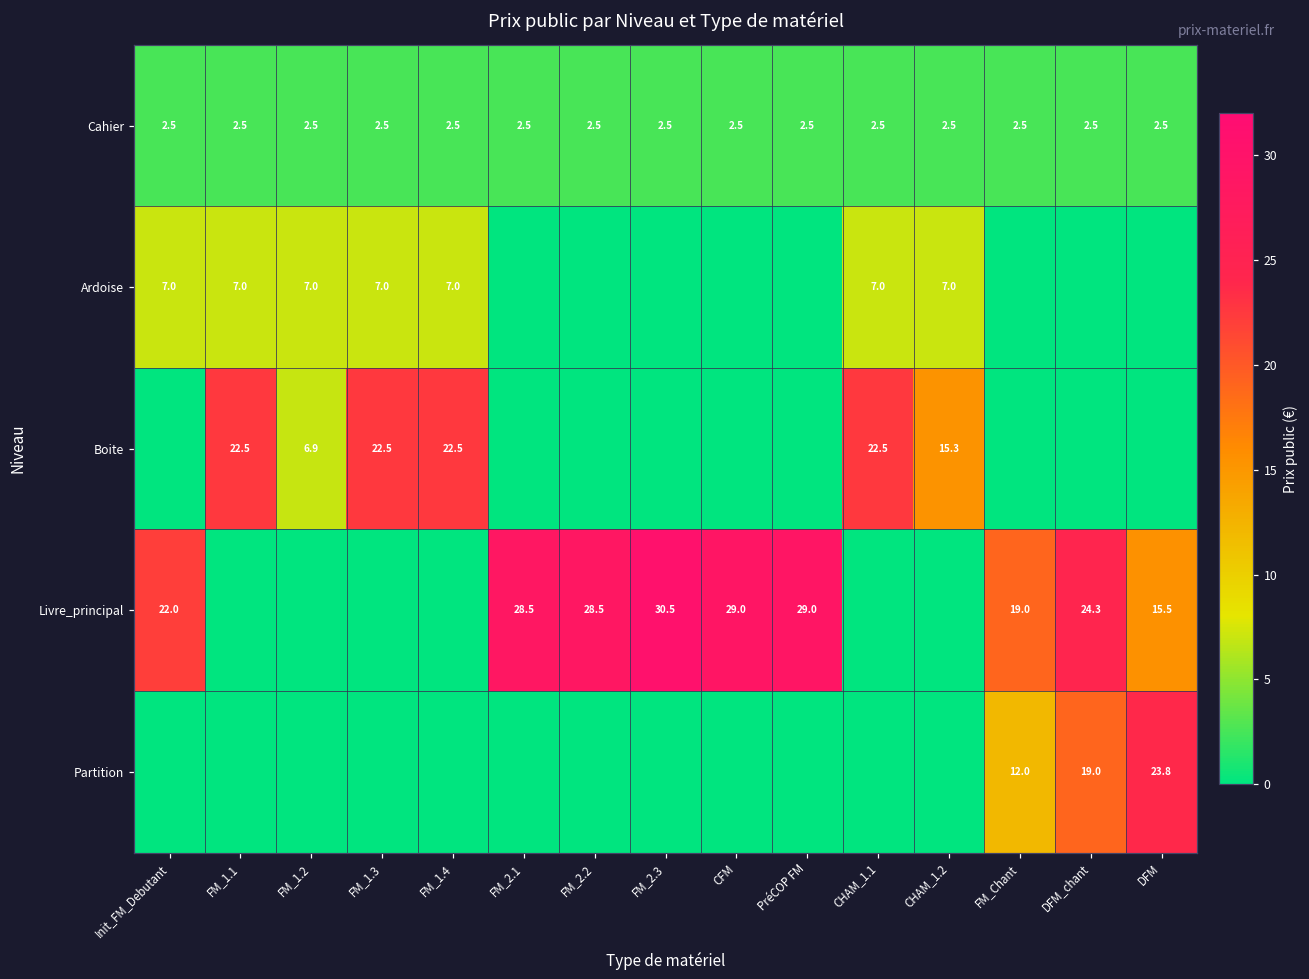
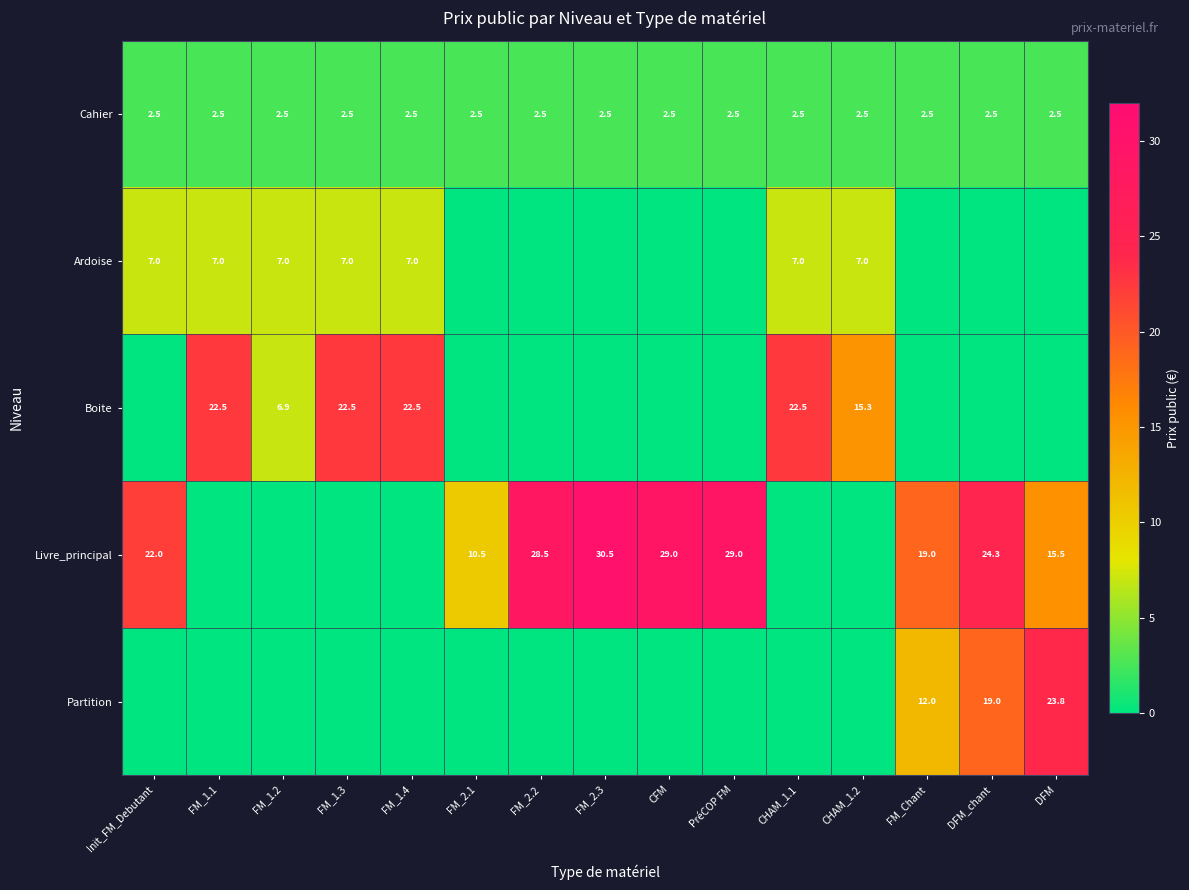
Livre_principal, FM_2.1: 28.5 -> 10.5
